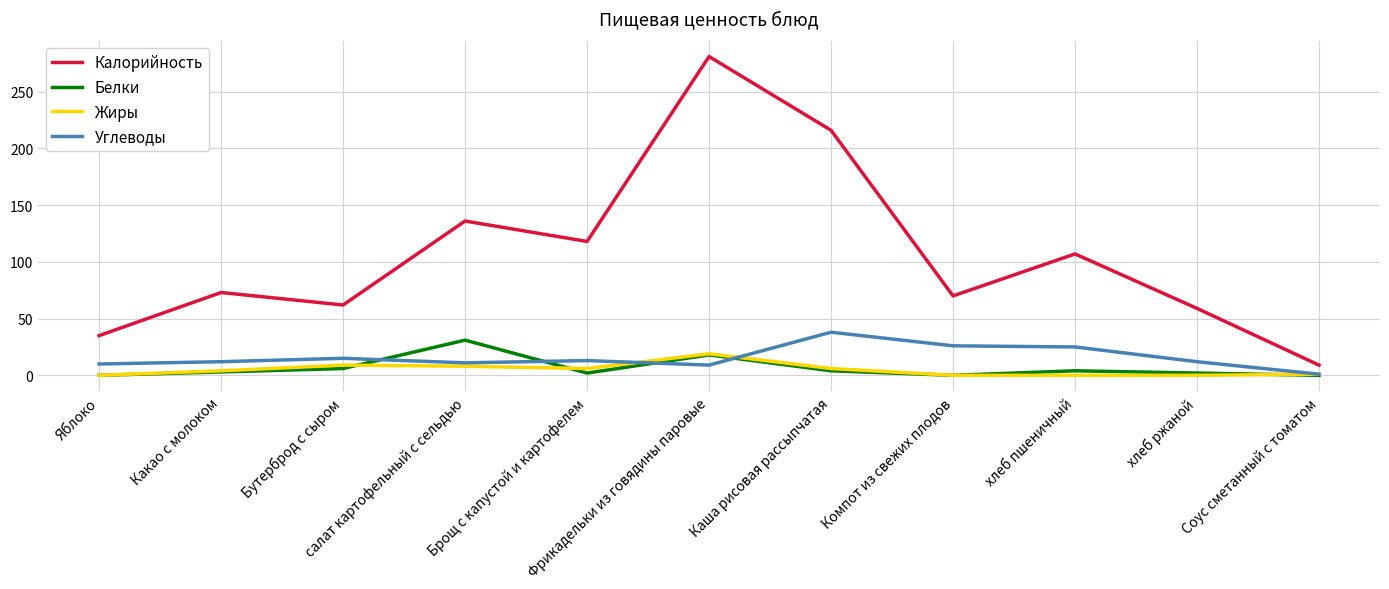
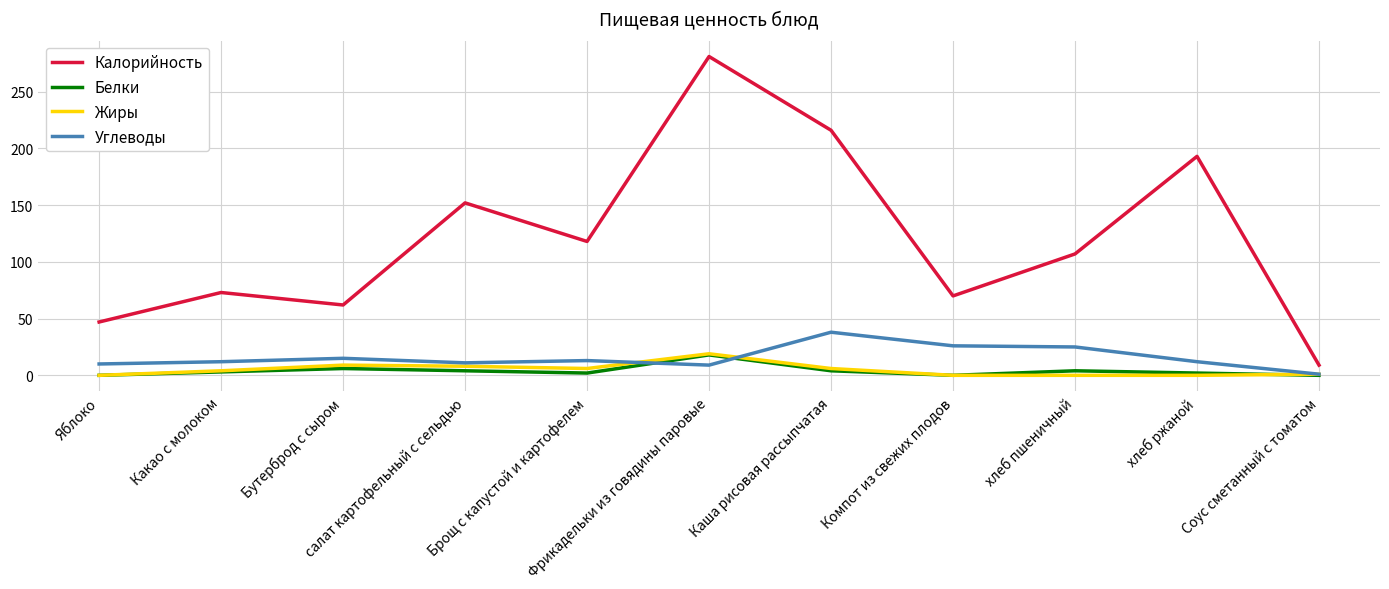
Калорийность, Яблоко: 35 -> 47
Калорийность, салат картофельный с сельдью: 136 -> 152
Белки, салат картофельный с сельдью: 31 -> 4
Калорийность, хлеб ржаной: 59 -> 193
